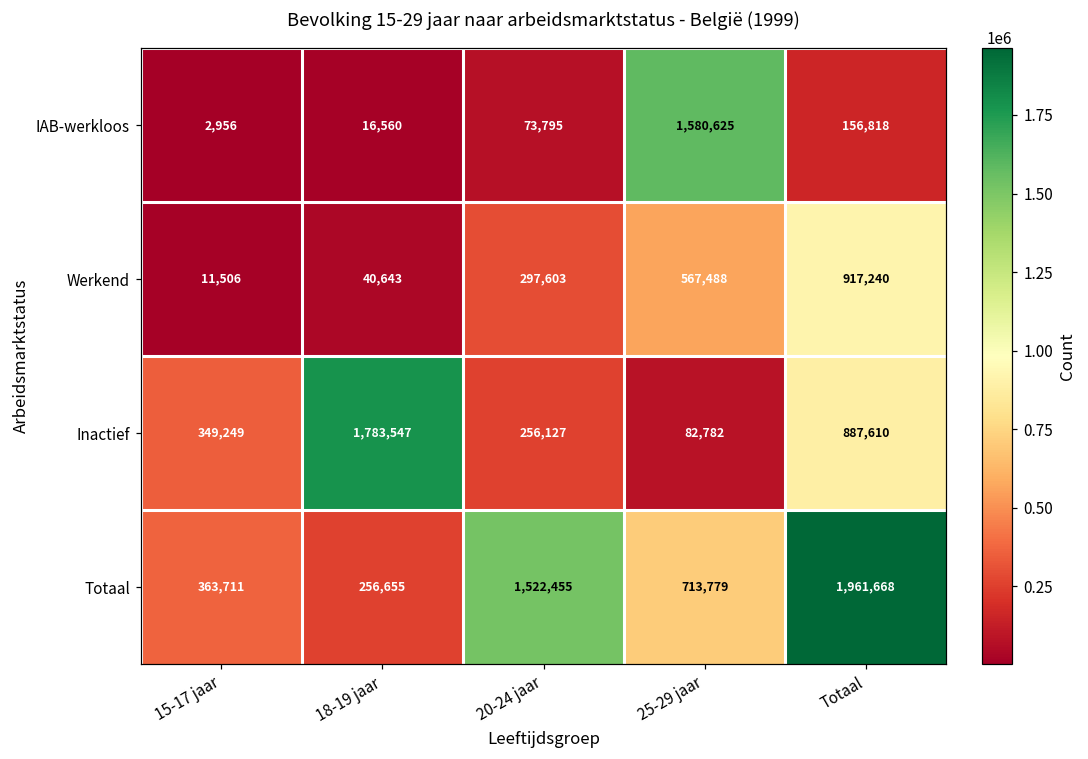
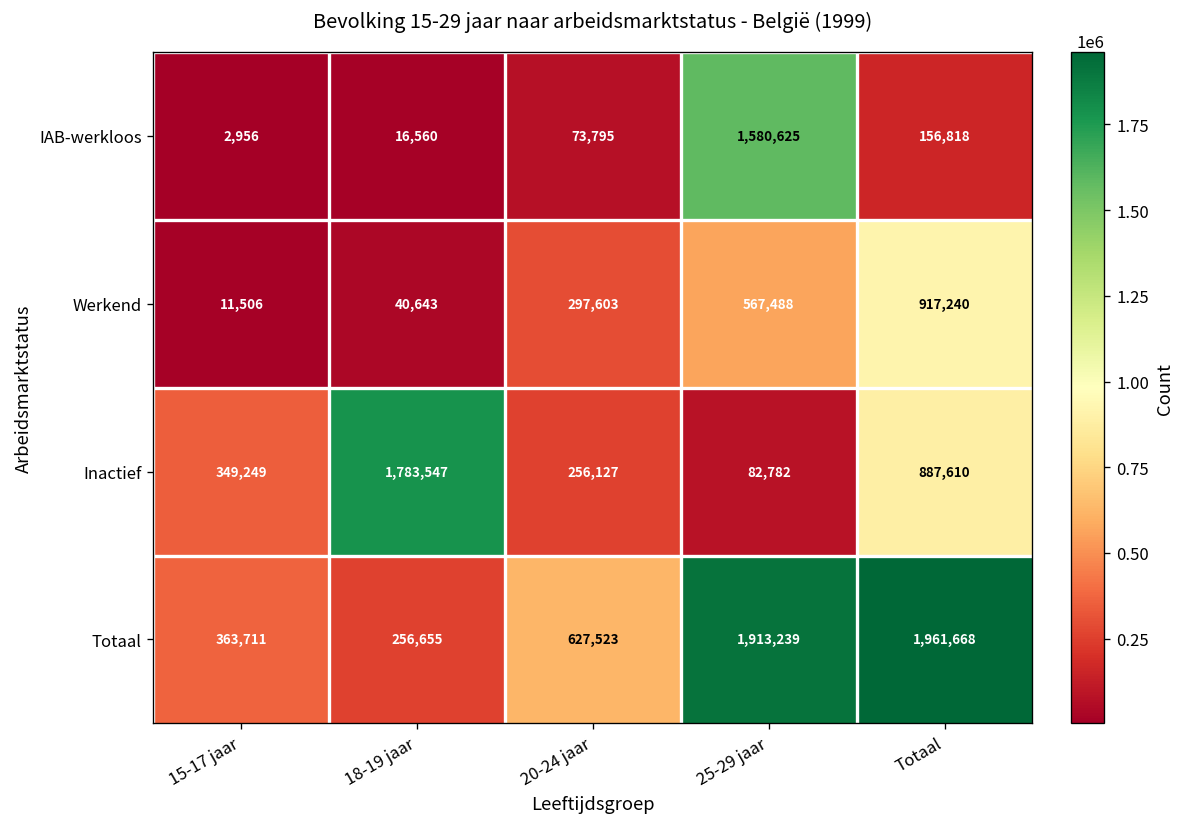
Totaal, 20-24 jaar: 1,522,455 -> 627,523
Totaal, 25-29 jaar: 713,779 -> 1,913,239
